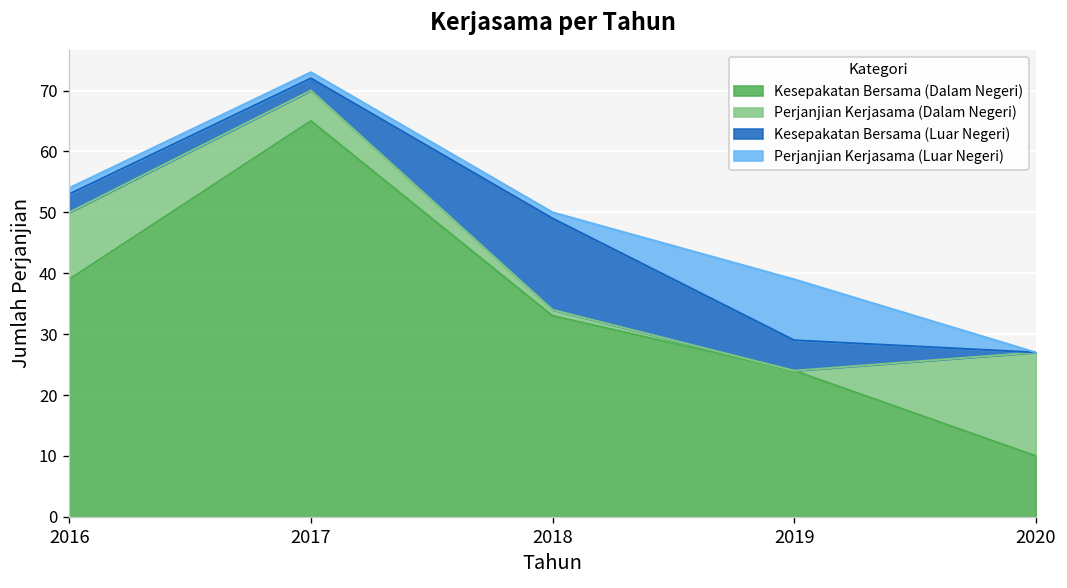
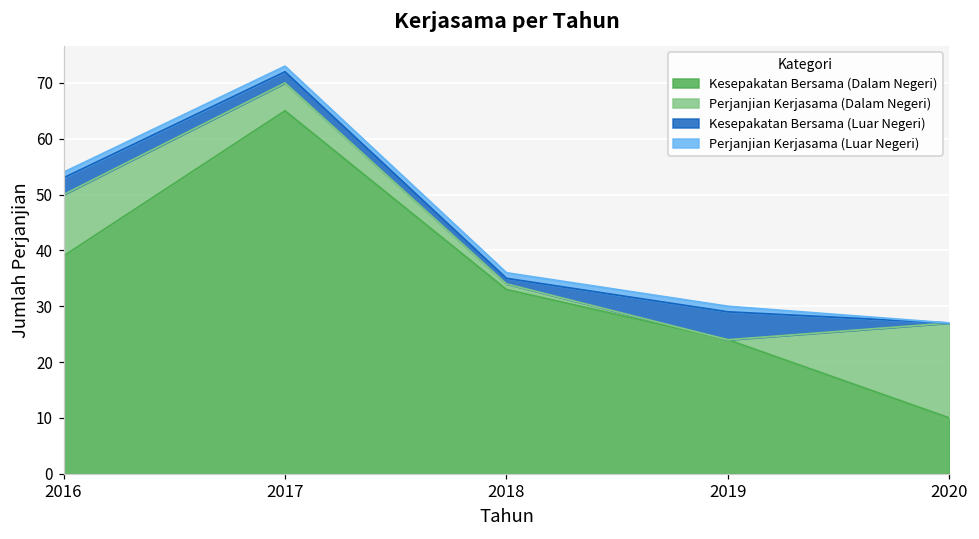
Kesepakatan Bersama (Luar Negeri), 2018: 15 -> 1
Perjanjian Kerjasama (Luar Negeri), 2019: 10 -> 1
